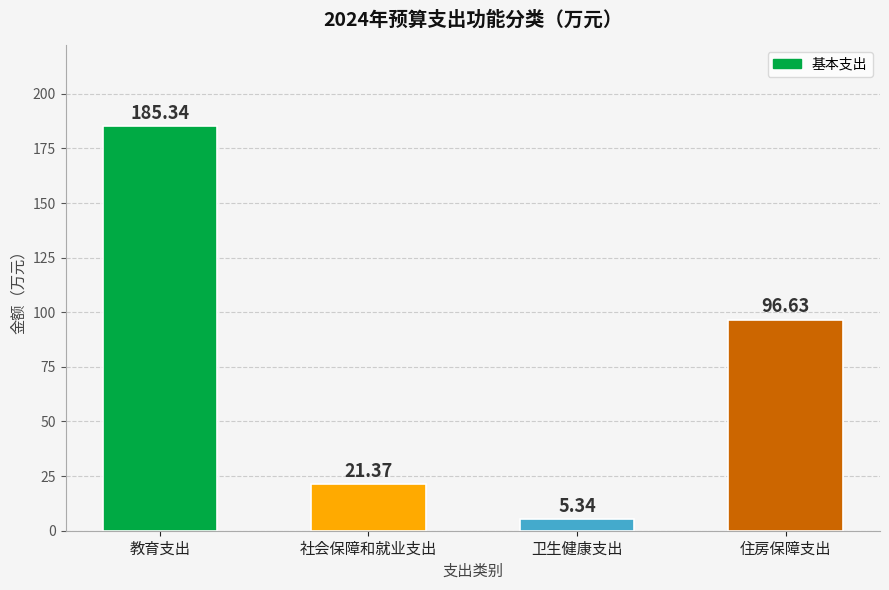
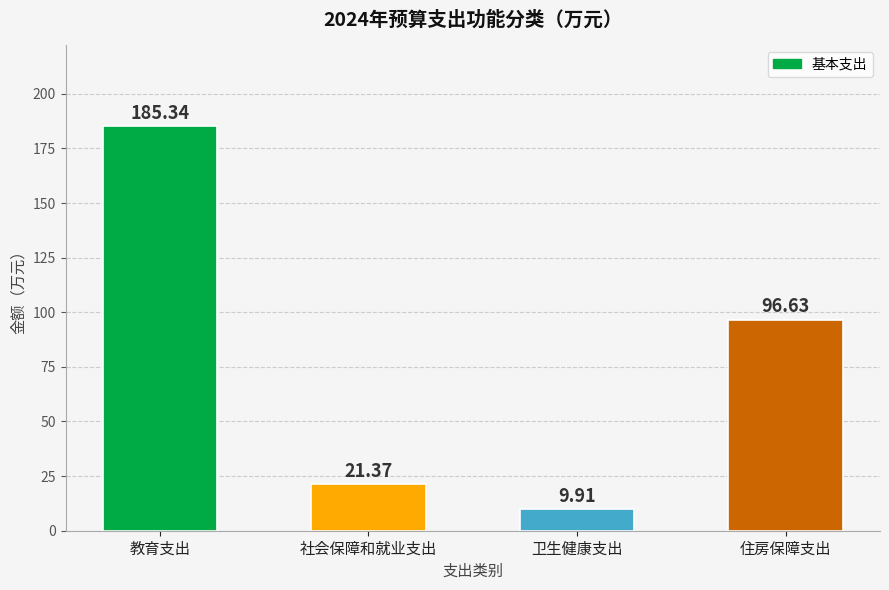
卫生健康支出: 5.34 -> 9.91
